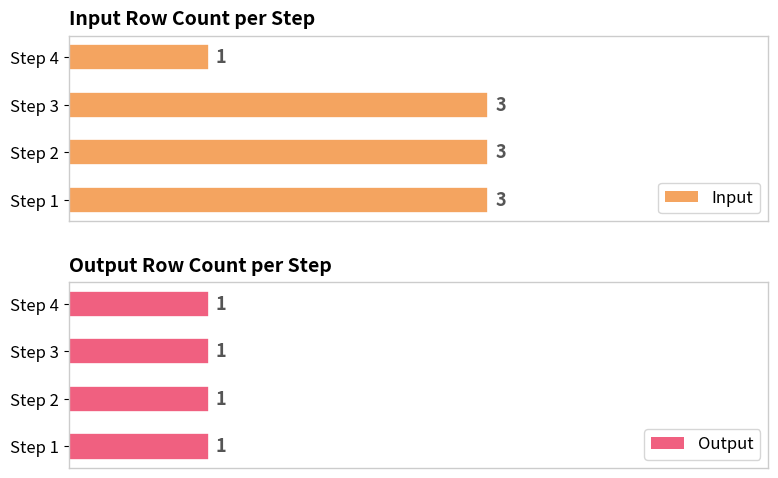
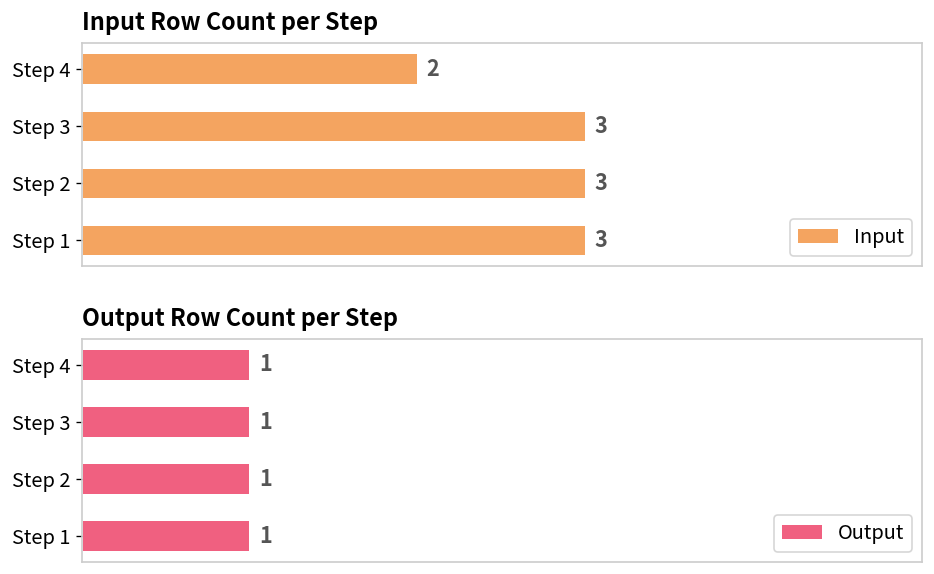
Input Row Count per Step, Step 4: 1 -> 2
